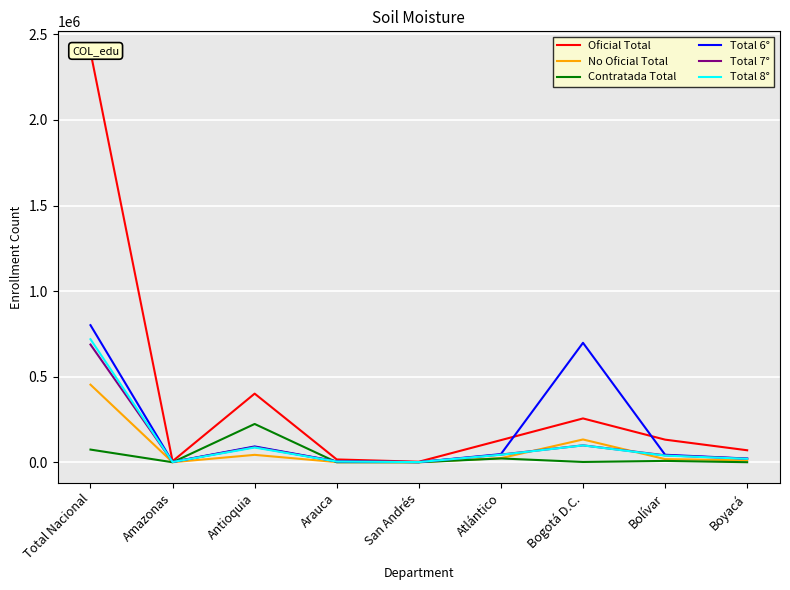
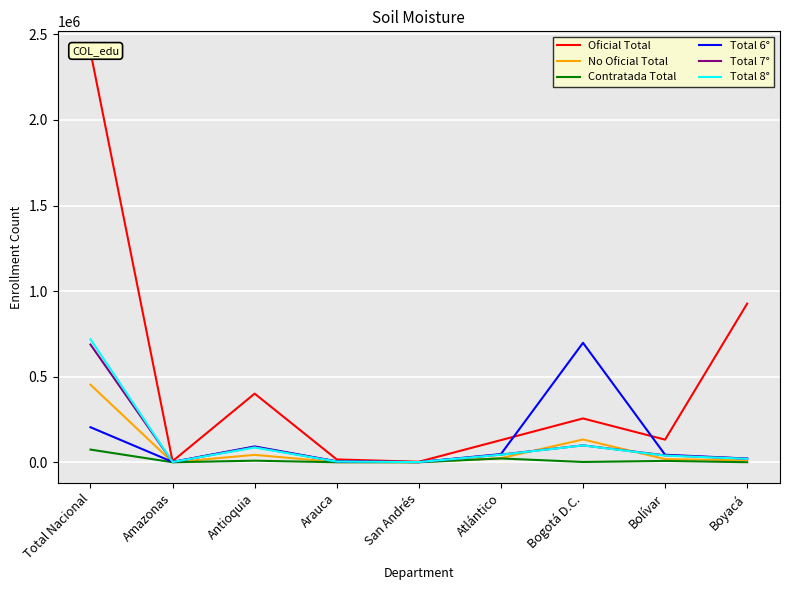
Total 6°, Total Nacional: 800000 -> 200000
Contratada Total, Antioquia: 220000 -> 10000
Oficial Total, Boyacá: 70000 -> 930000
